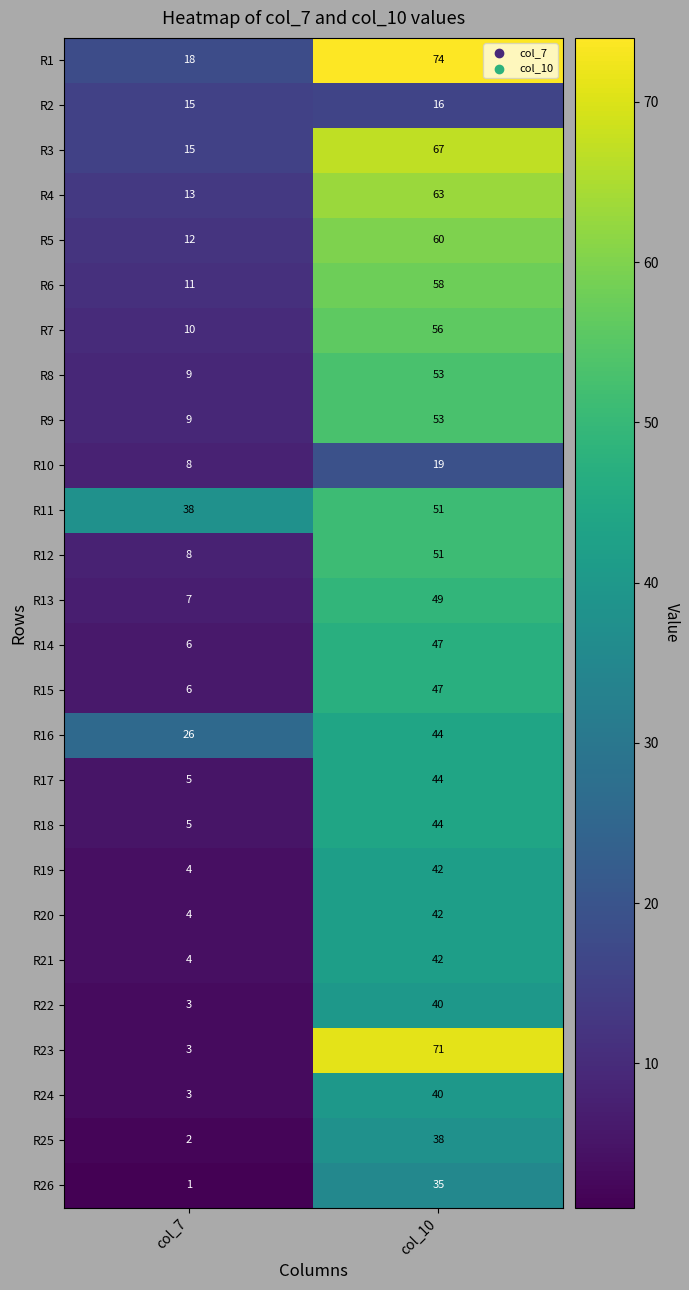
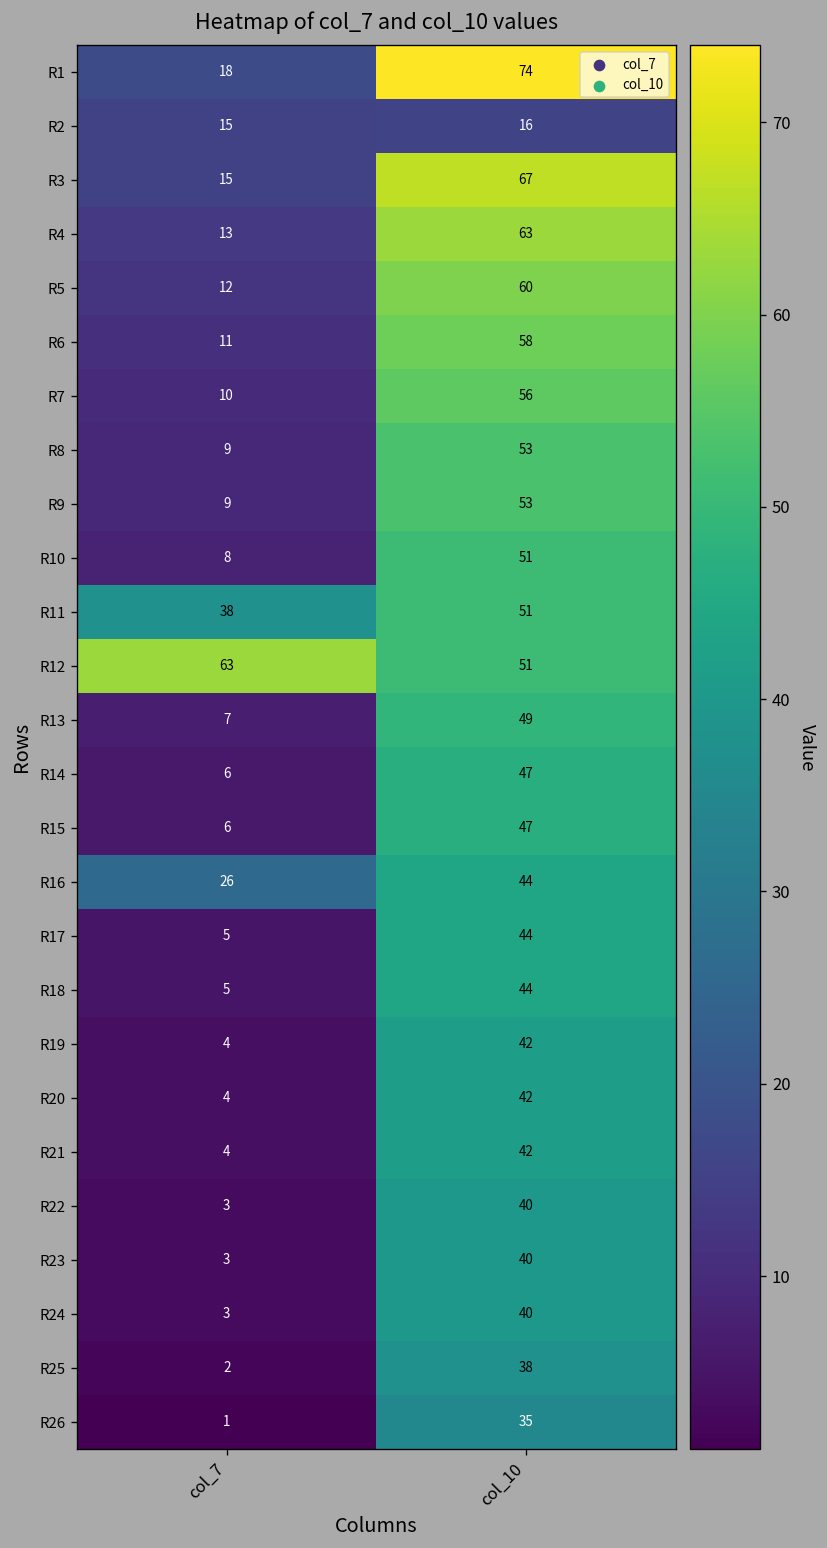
R10, col_10: 19 -> 51
R12, col_7: 8 -> 63
R23, col_10: 71 -> 40
